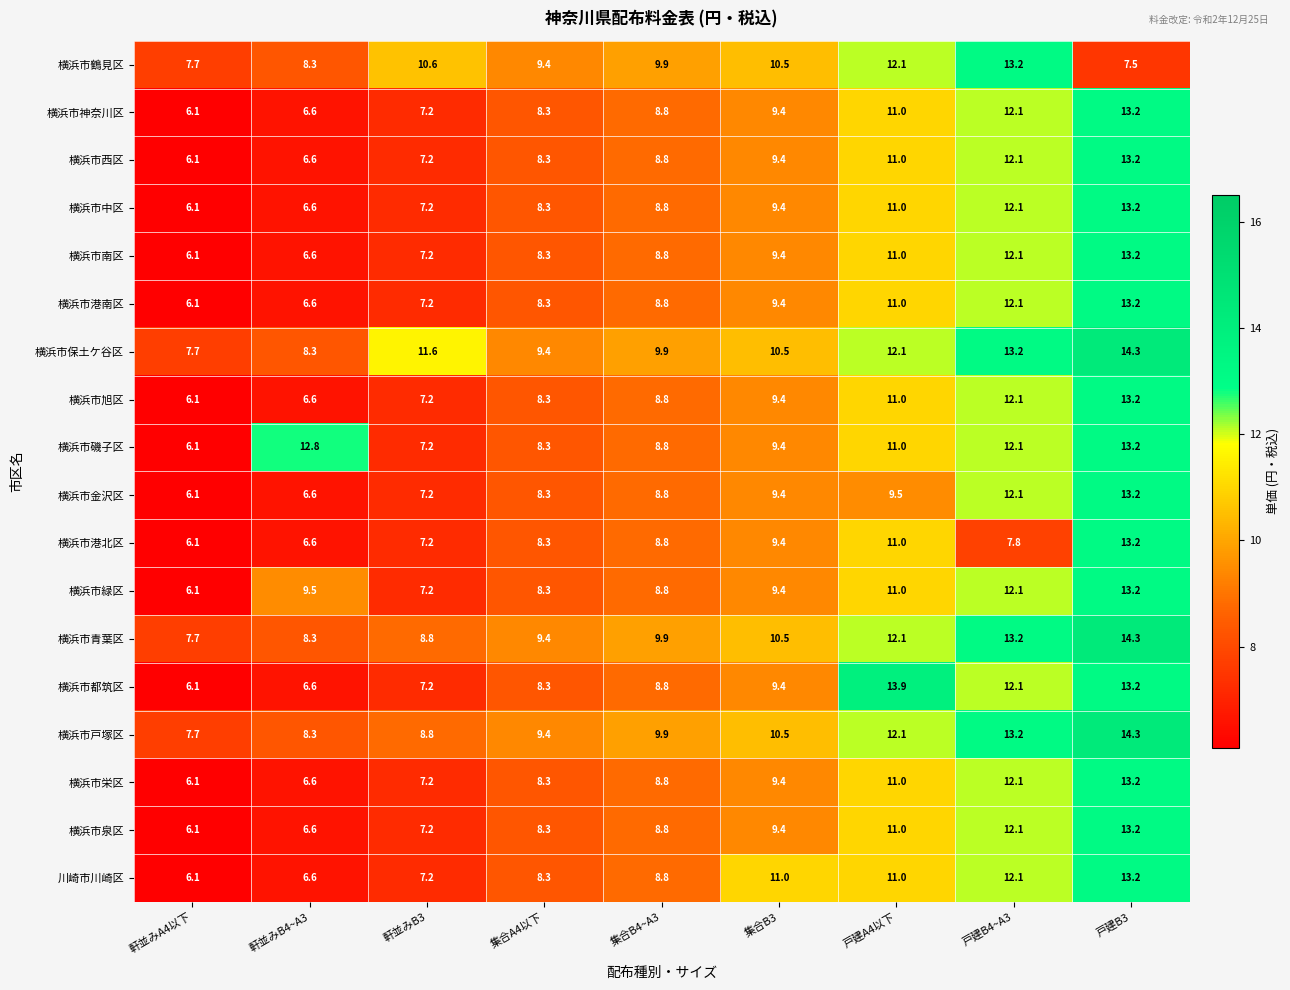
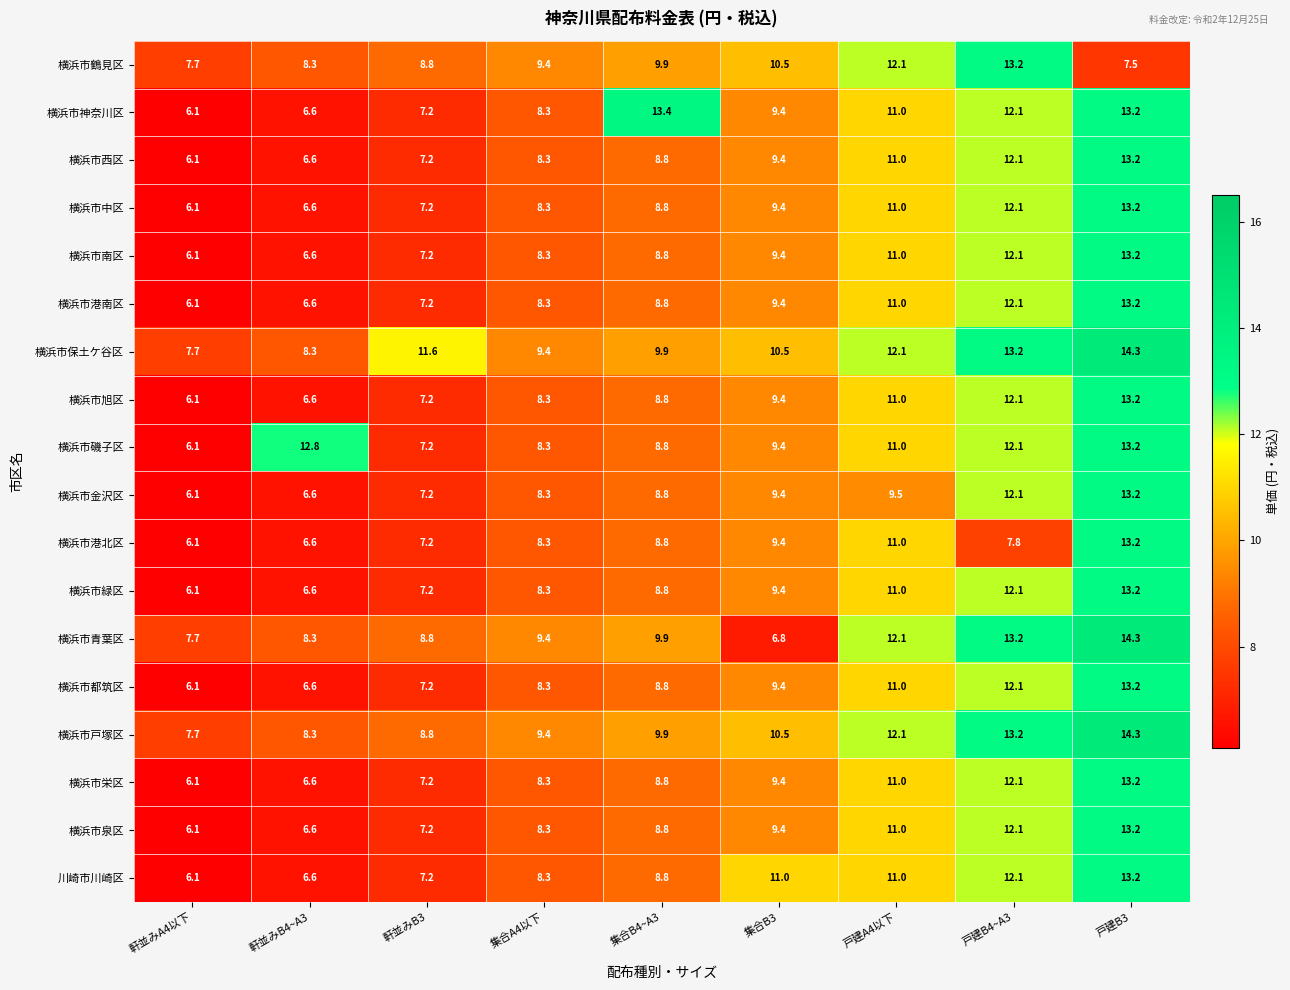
横浜市鶴見区, 軒並みB3: 10.6 -> 8.8
横浜市神奈川区, 集合B4~A3: 8.8 -> 13.4
横浜市緑区, 軒並みB4~A3: 9.5 -> 6.6
横浜市青葉区, 集合B3: 10.5 -> 6.8
横浜市都筑区, 戸建A4以下: 13.9 -> 11.0
